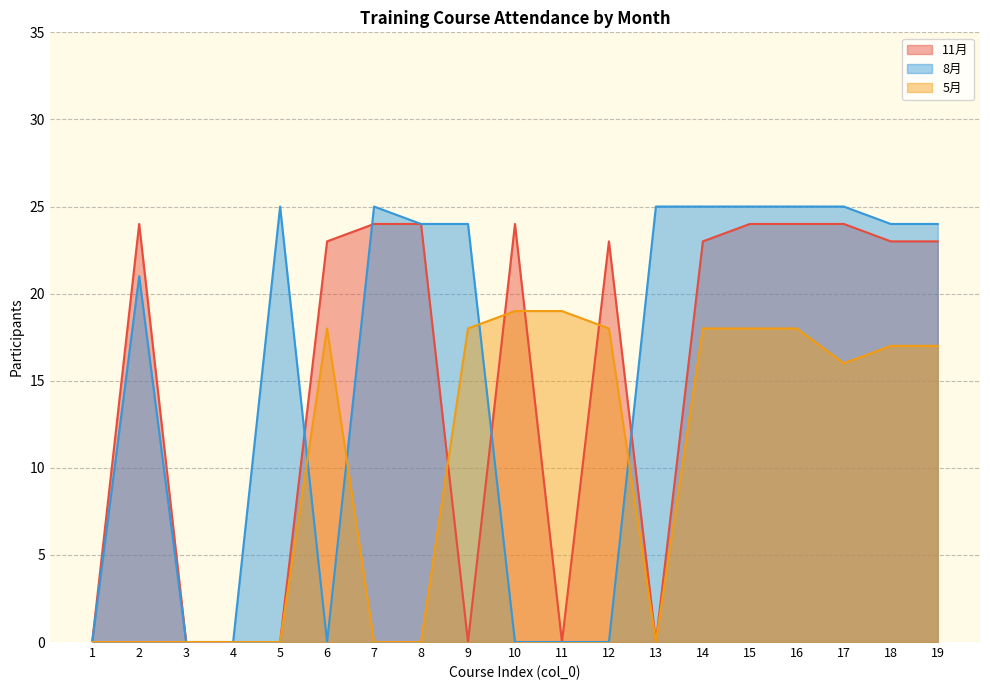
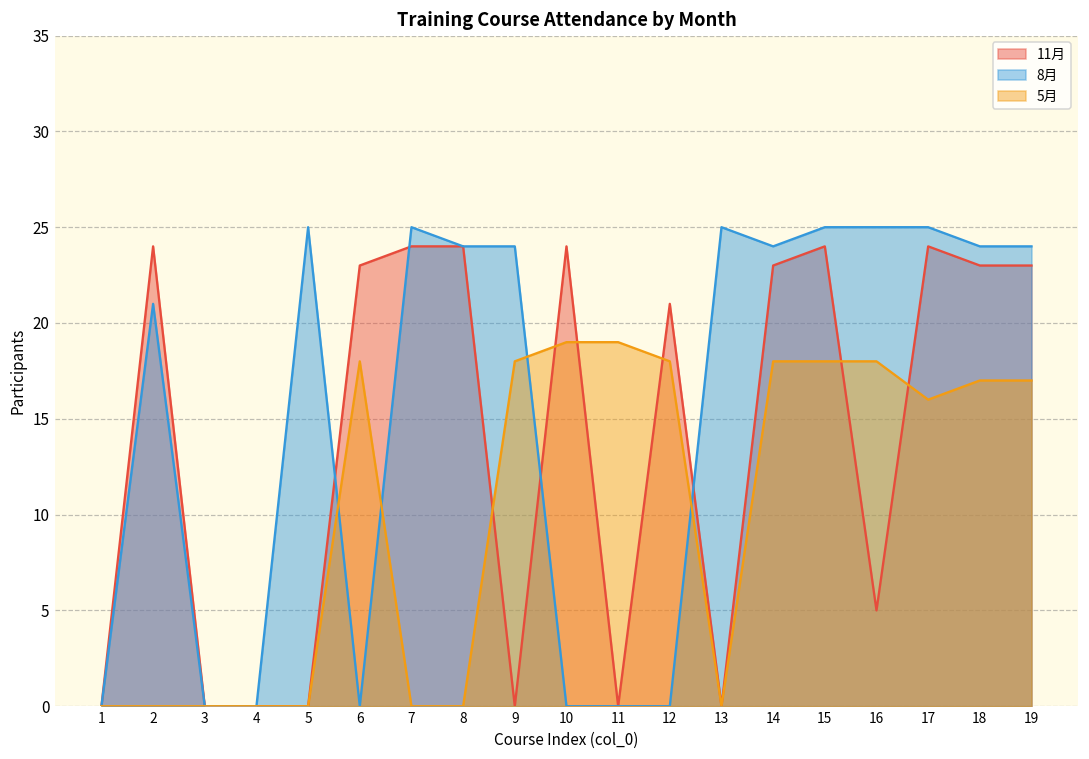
11月, 12: 23 -> 21
8月, 14: 25 -> 24
11月, 16: 24 -> 5
